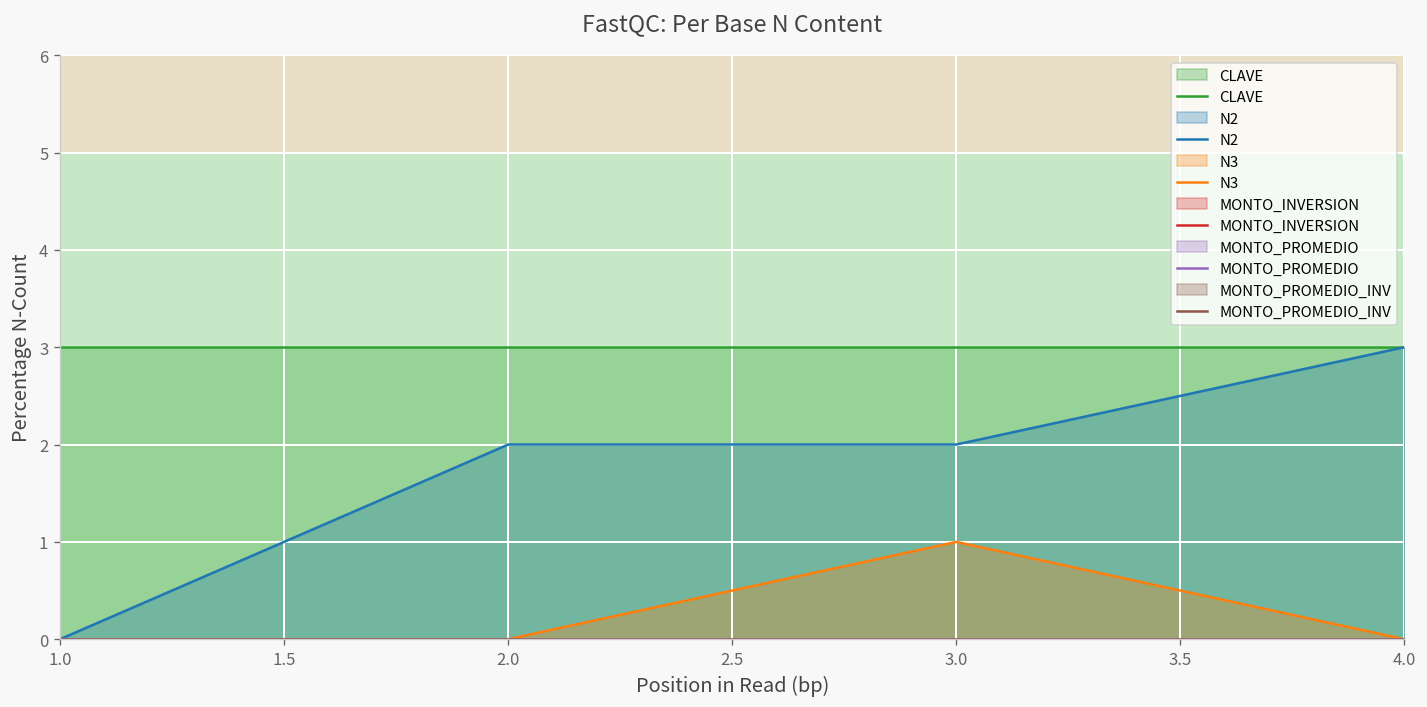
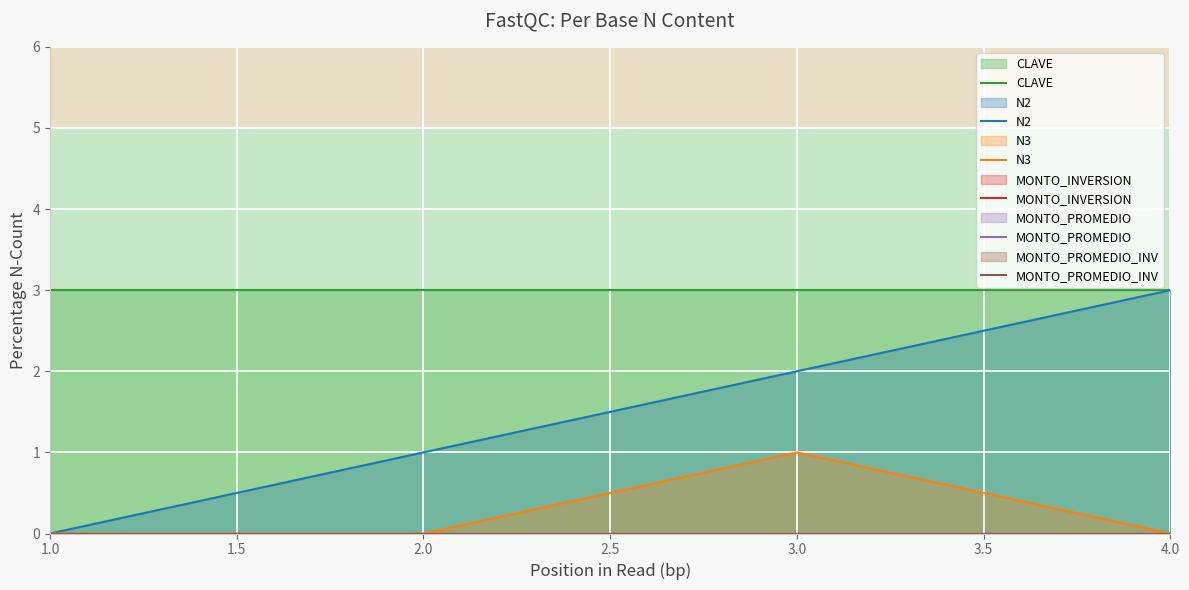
N2, 2.0: 2 -> 1
